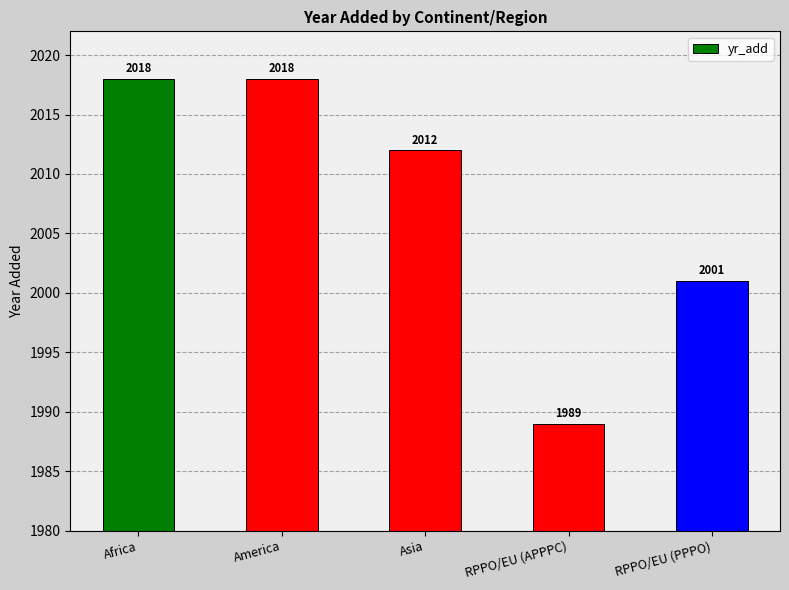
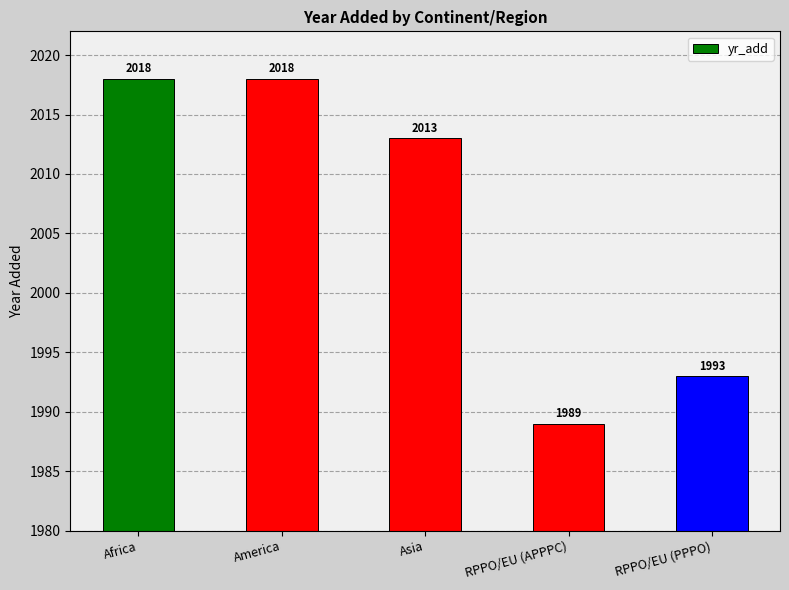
Asia: 2012 -> 2013
RPPO/EU (PPPO): 2001 -> 1993
